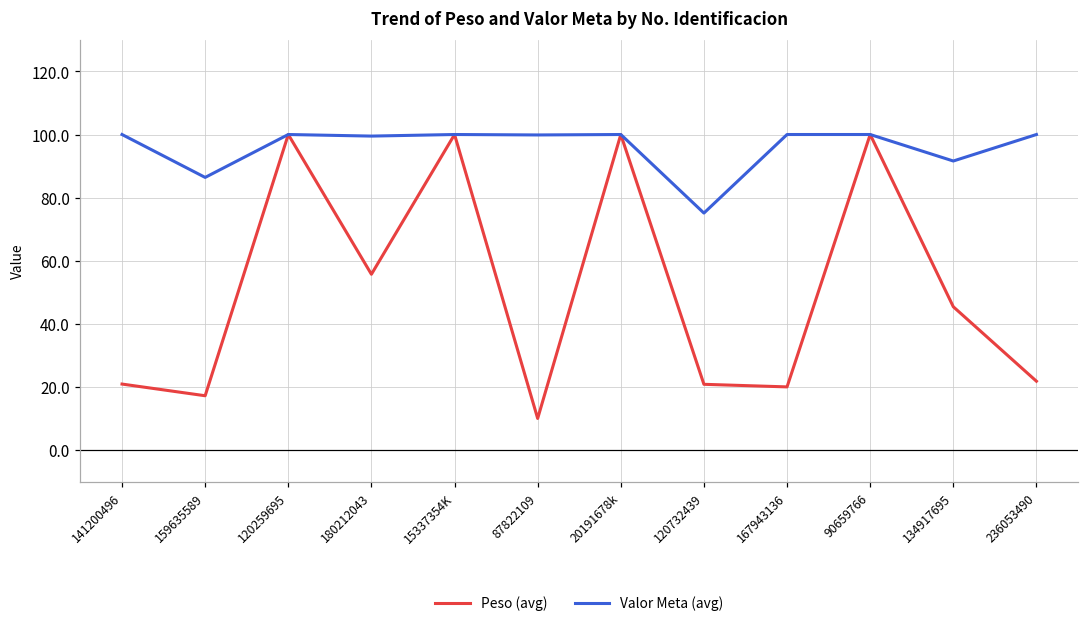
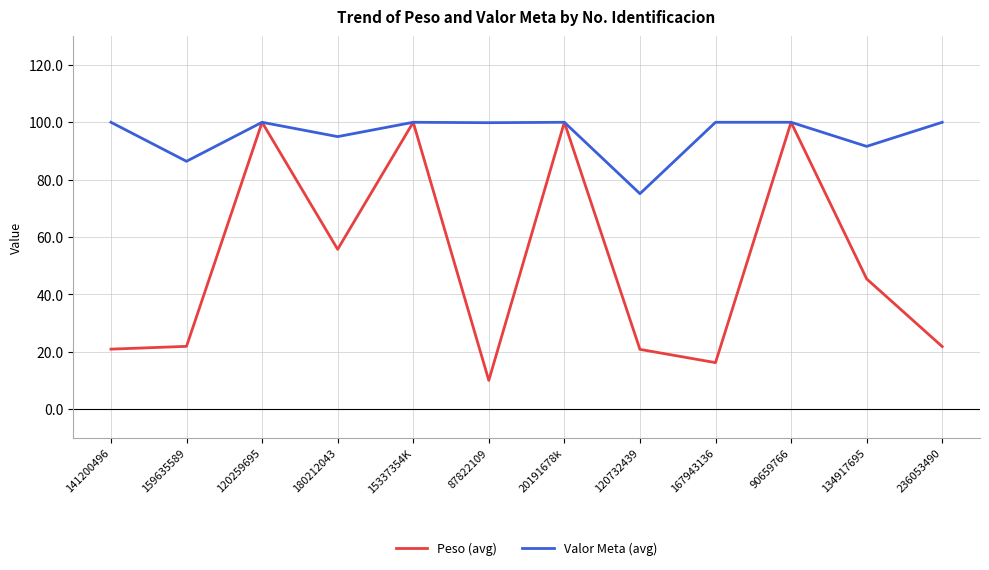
Peso (avg), 159635589: 17 -> 22
Valor Meta (avg), 180212043: 100 -> 95
Peso (avg), 167943136: 20 -> 16
